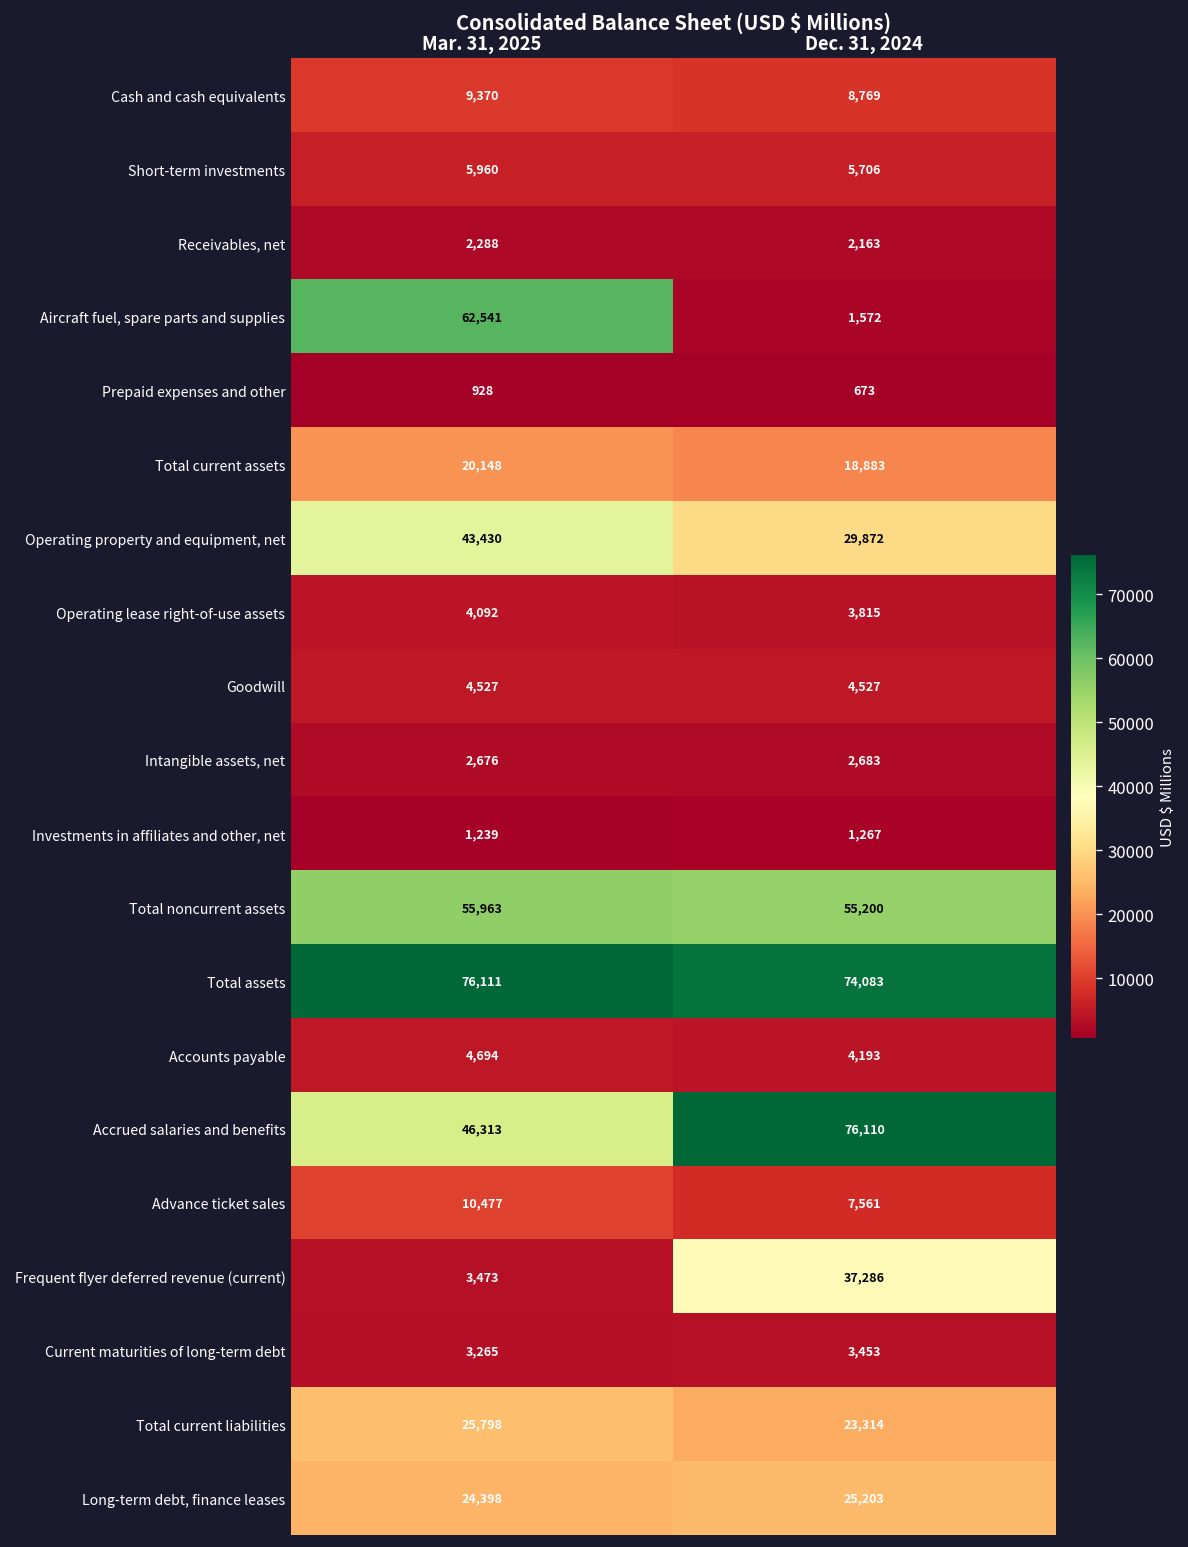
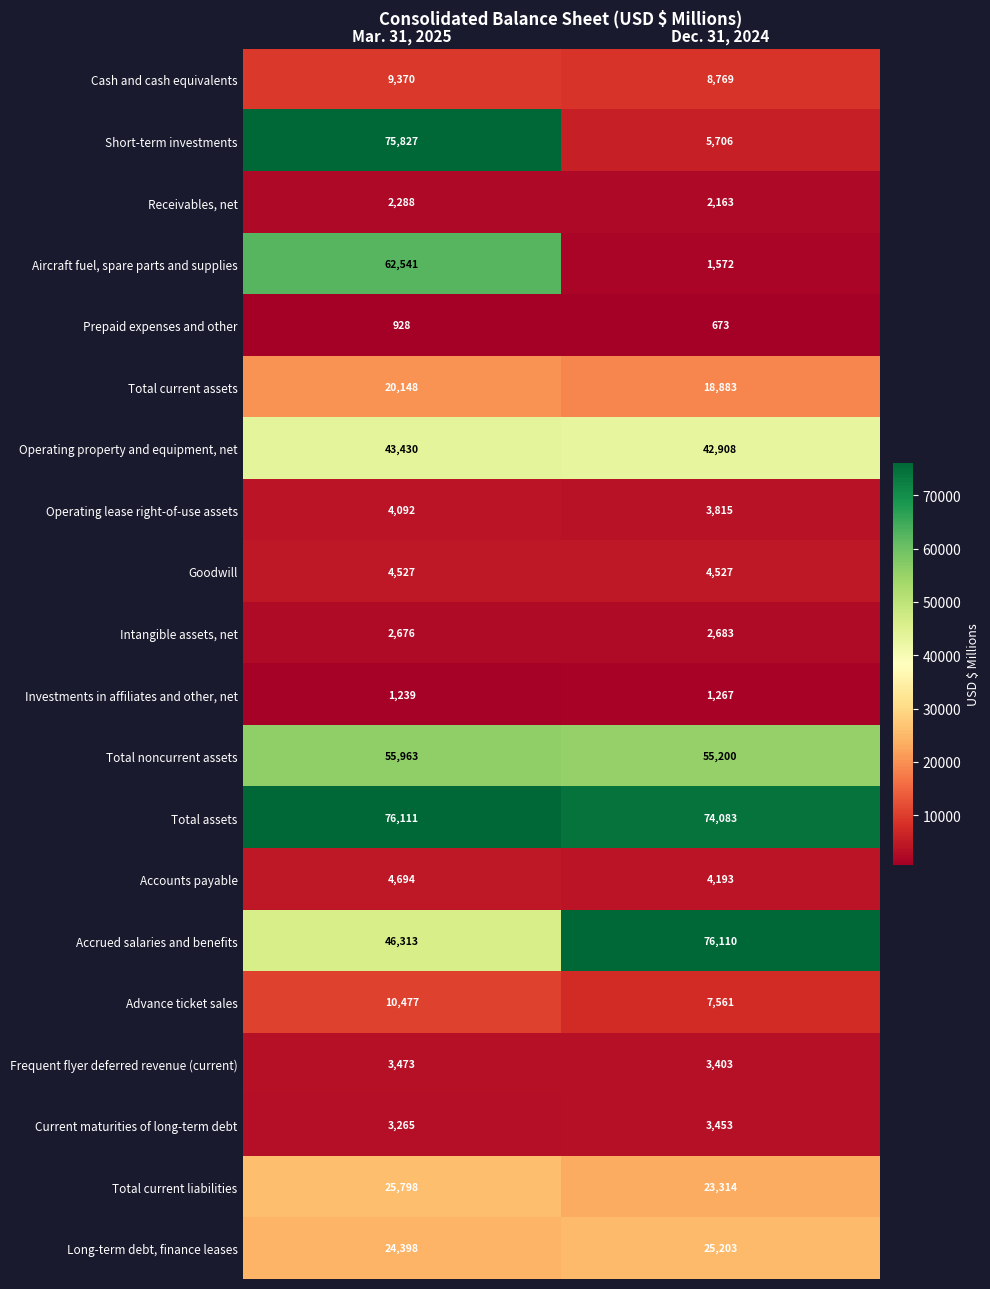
Short-term investments, Mar. 31, 2025: 5,960 -> 75,827
Operating property and equipment, net, Dec. 31, 2024: 29,872 -> 42,908
Frequent flyer deferred revenue (current), Dec. 31, 2024: 37,286 -> 3,403
